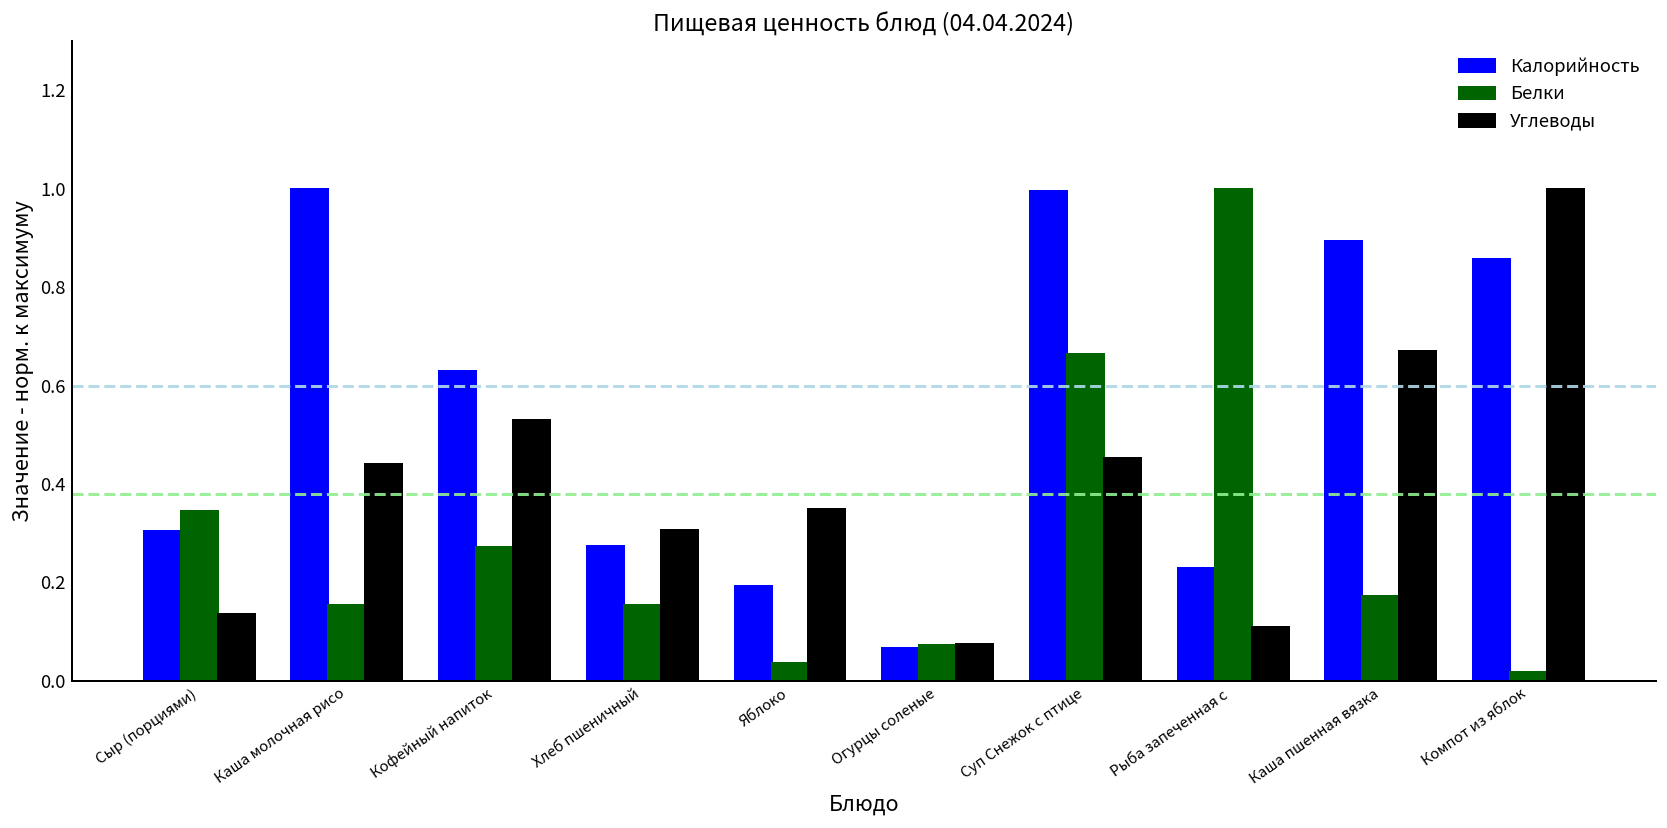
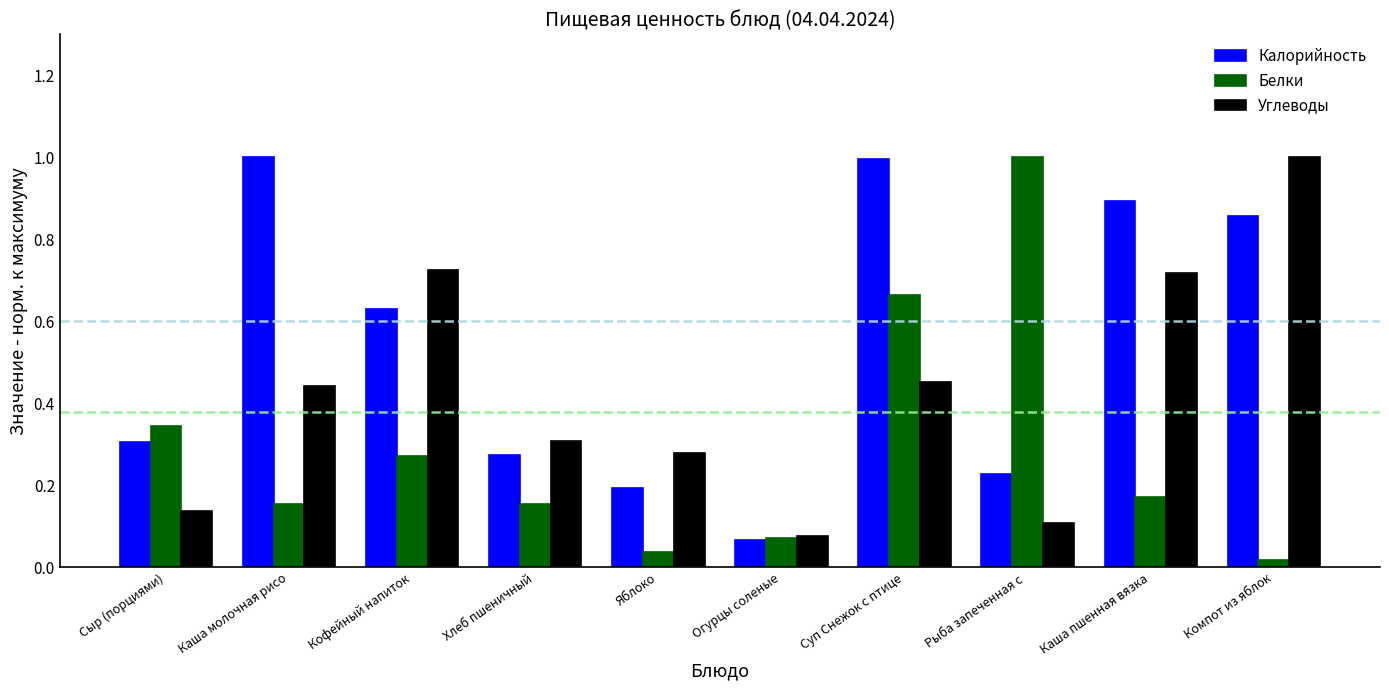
Углеводы, Кофейный напиток: 0.53 -> 0.73
Углеводы, Яблоко: 0.35 -> 0.28
Углеводы, Каша пшенная вязка: 0.67 -> 0.72
